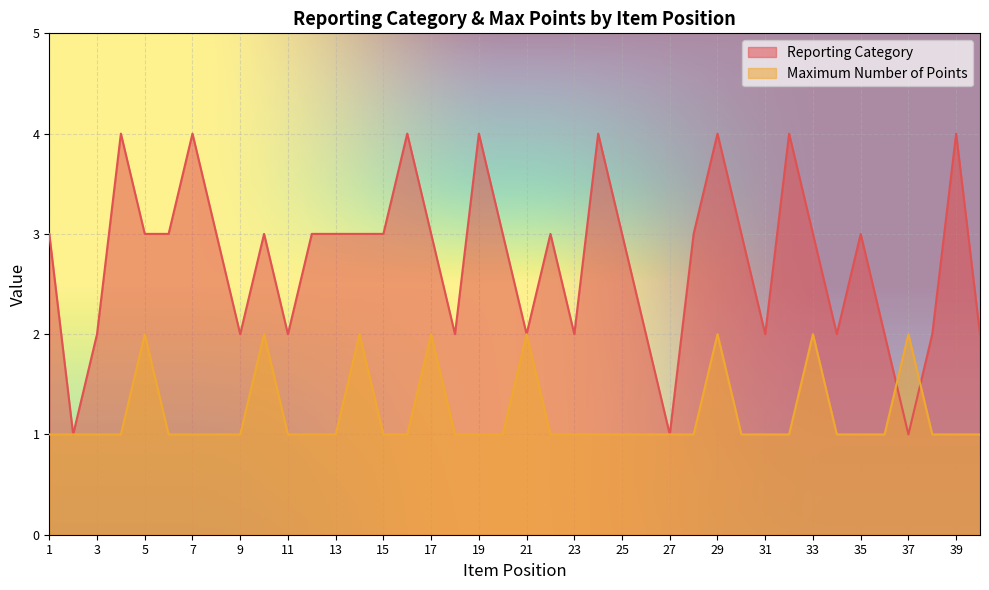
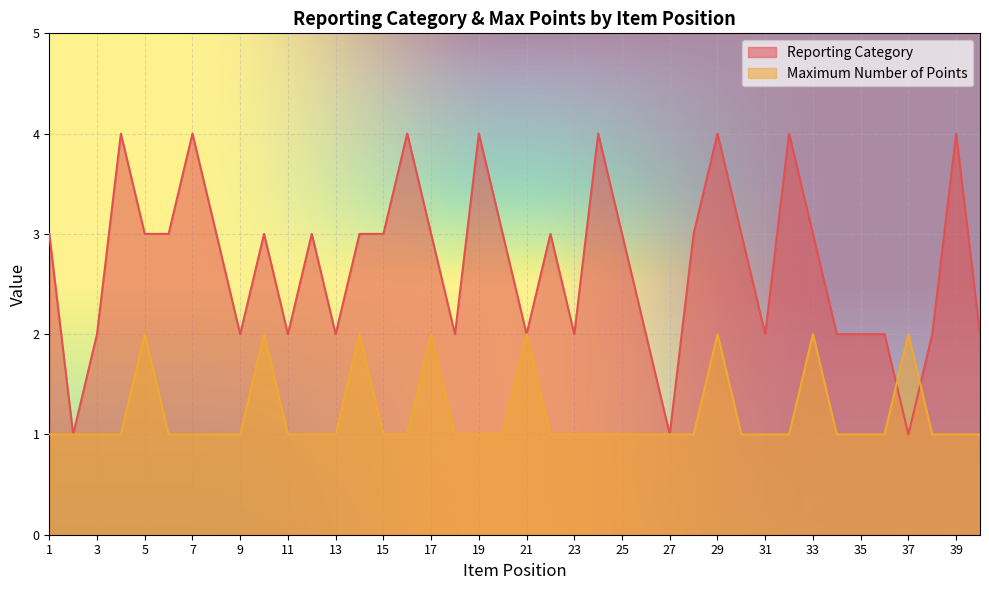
Reporting Category, 13: 3 -> 2
Reporting Category, 35: 3 -> 2
